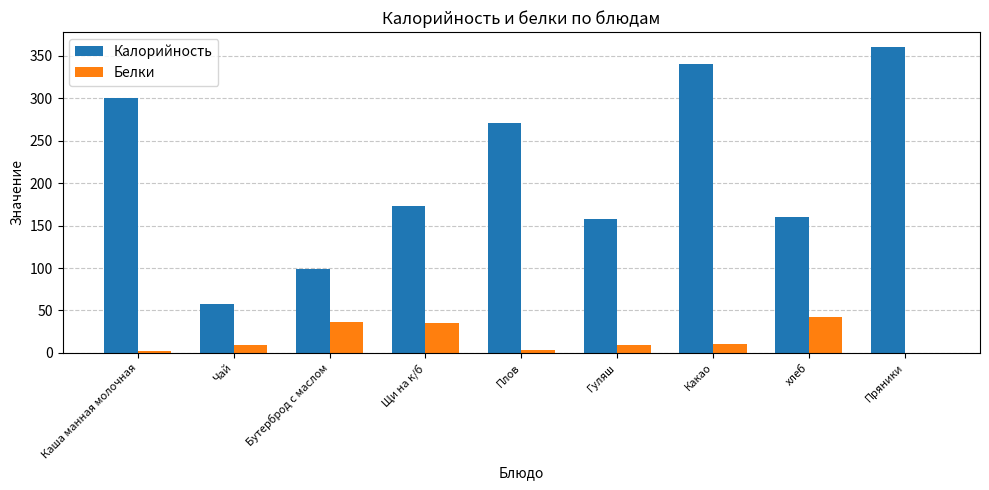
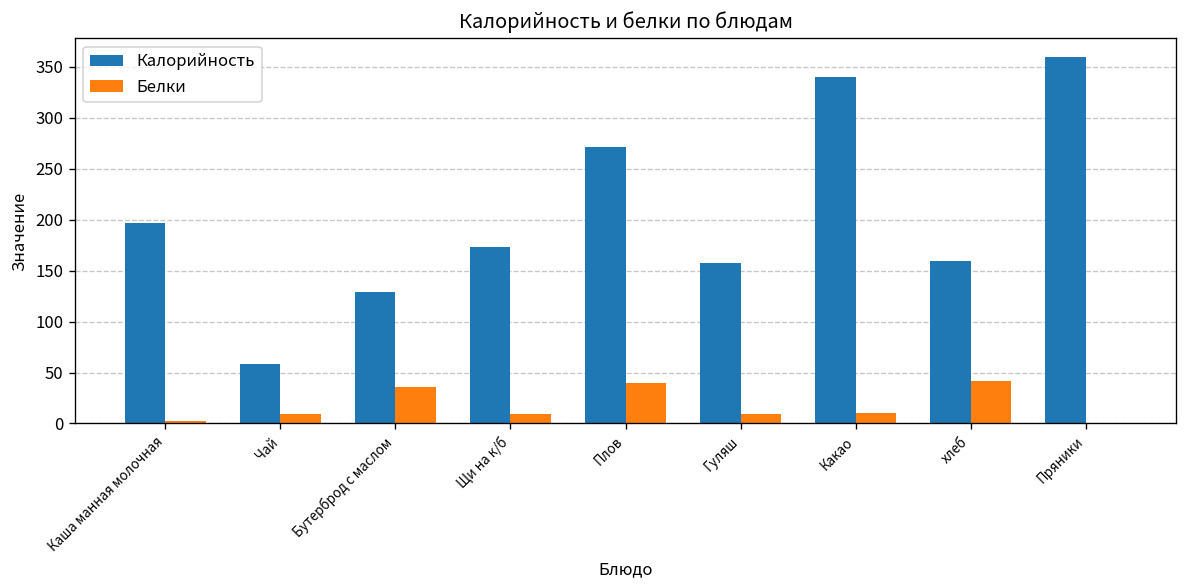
Калорийность, Каша манная молочная: 300 -> 200
Калорийность, Бутерброд с маслом: 100 -> 130
Белки, Щи на к/б: 40 -> 10
Белки, Плов: 0 -> 40
